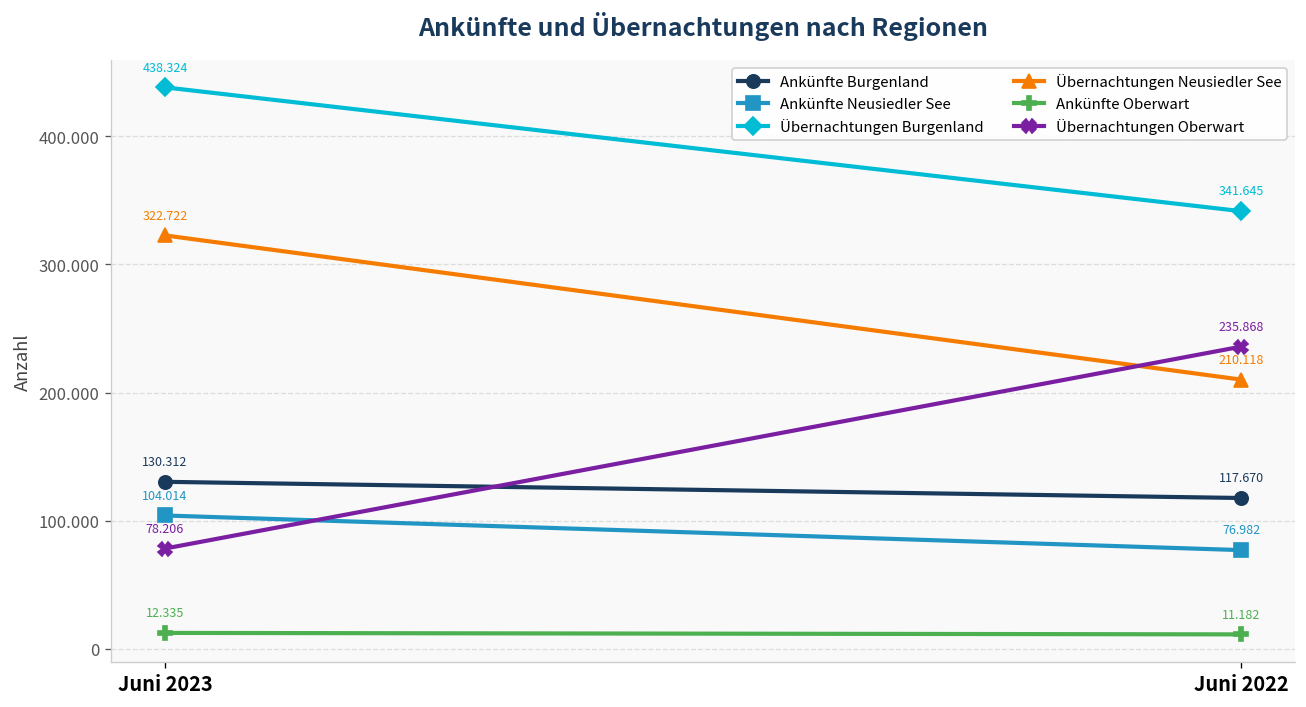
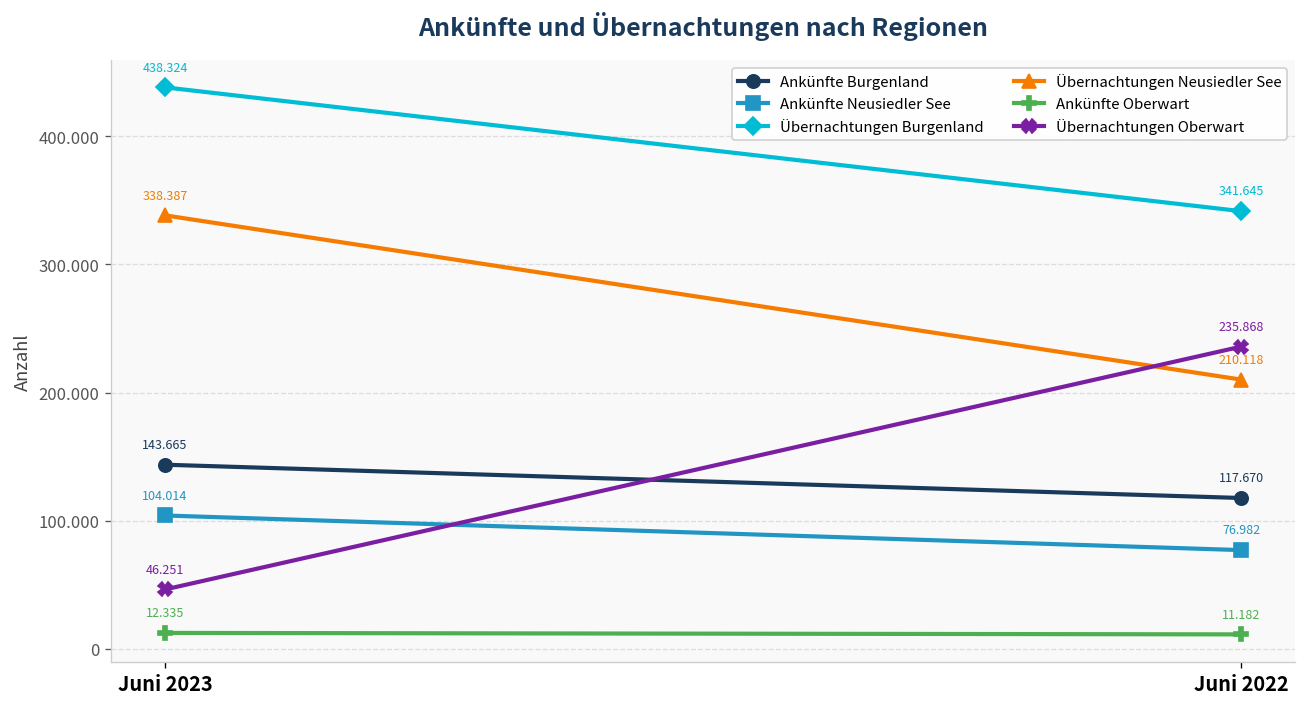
Ankünfte Burgenland, Juni 2023: 130.312 -> 143.665
Übernachtungen Neusiedler See, Juni 2023: 322.722 -> 338.387
Übernachtungen Oberwart, Juni 2023: 78.206 -> 46.251
